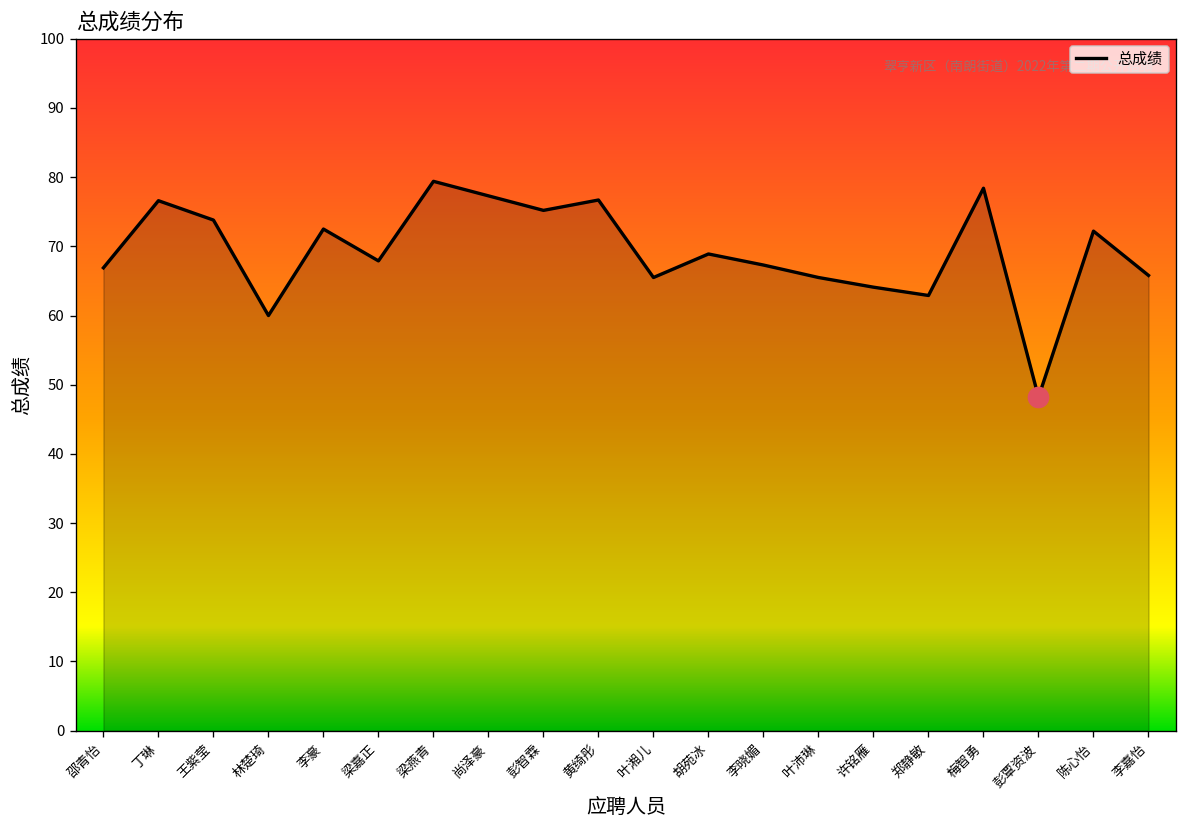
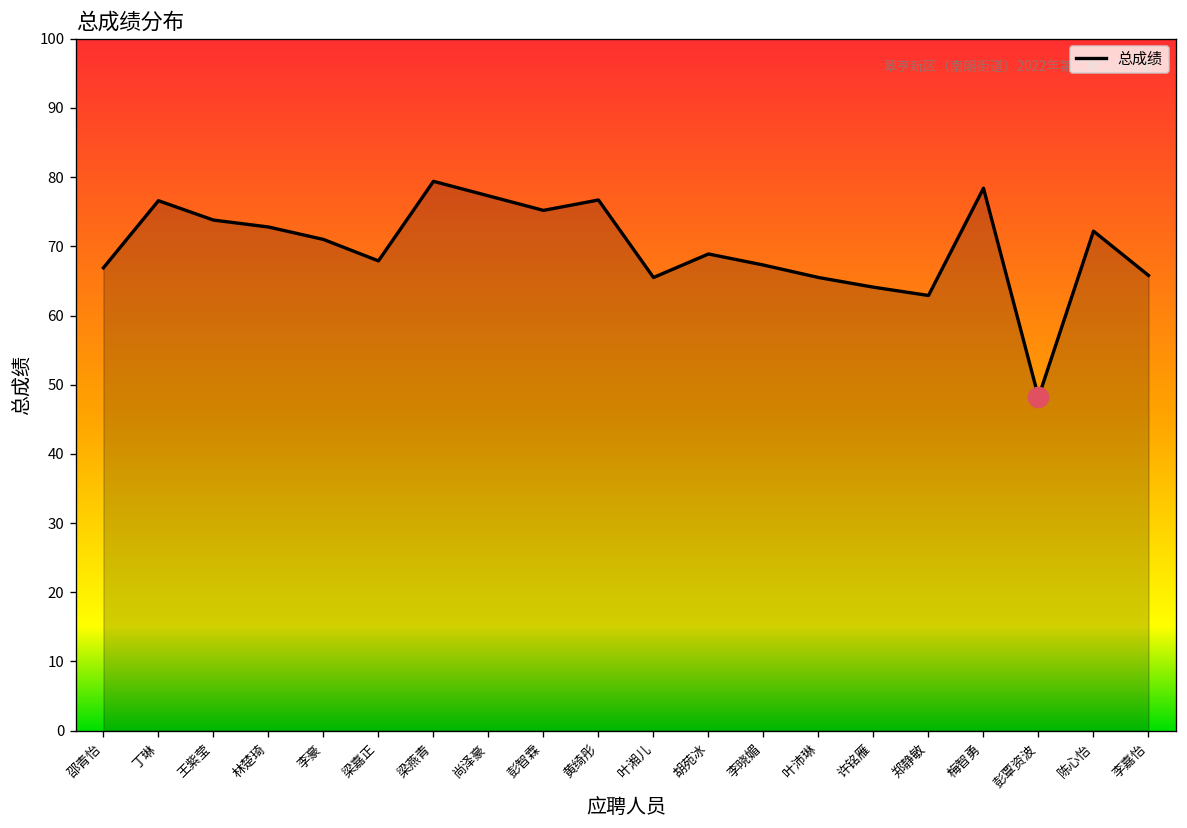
总成绩, 林楚琦: 60 -> 73
总成绩, 李豪: 73 -> 71
